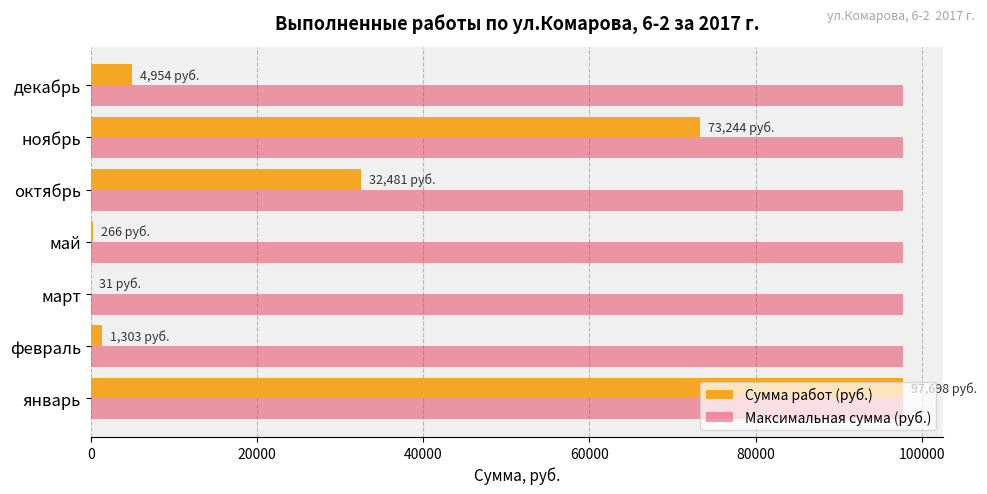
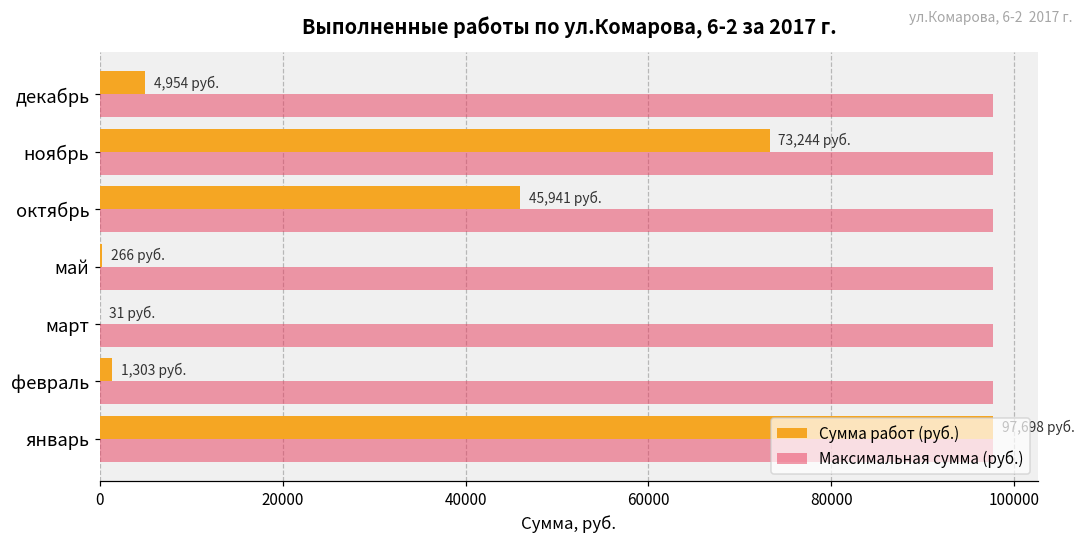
Сумма работ (руб.), октябрь: 32,481 -> 45,941
